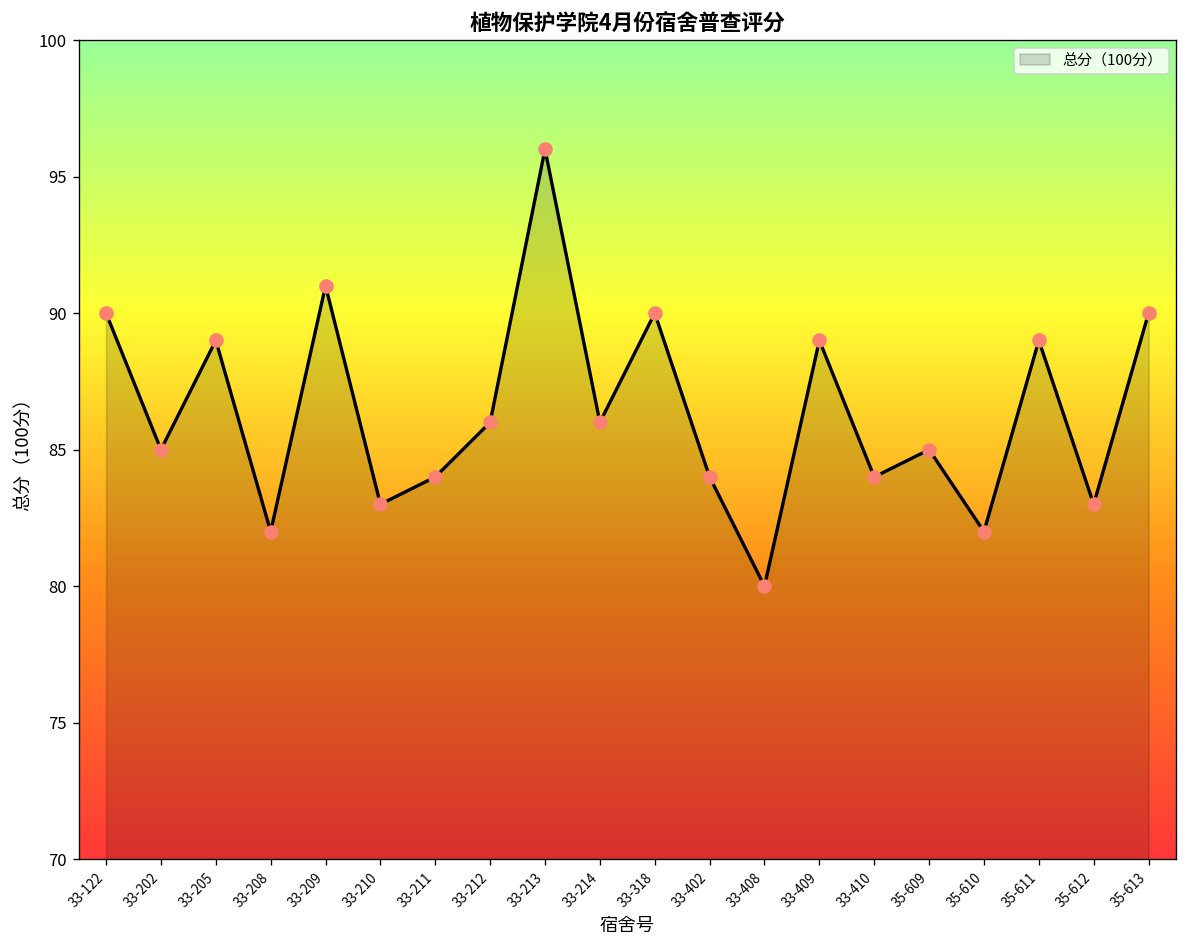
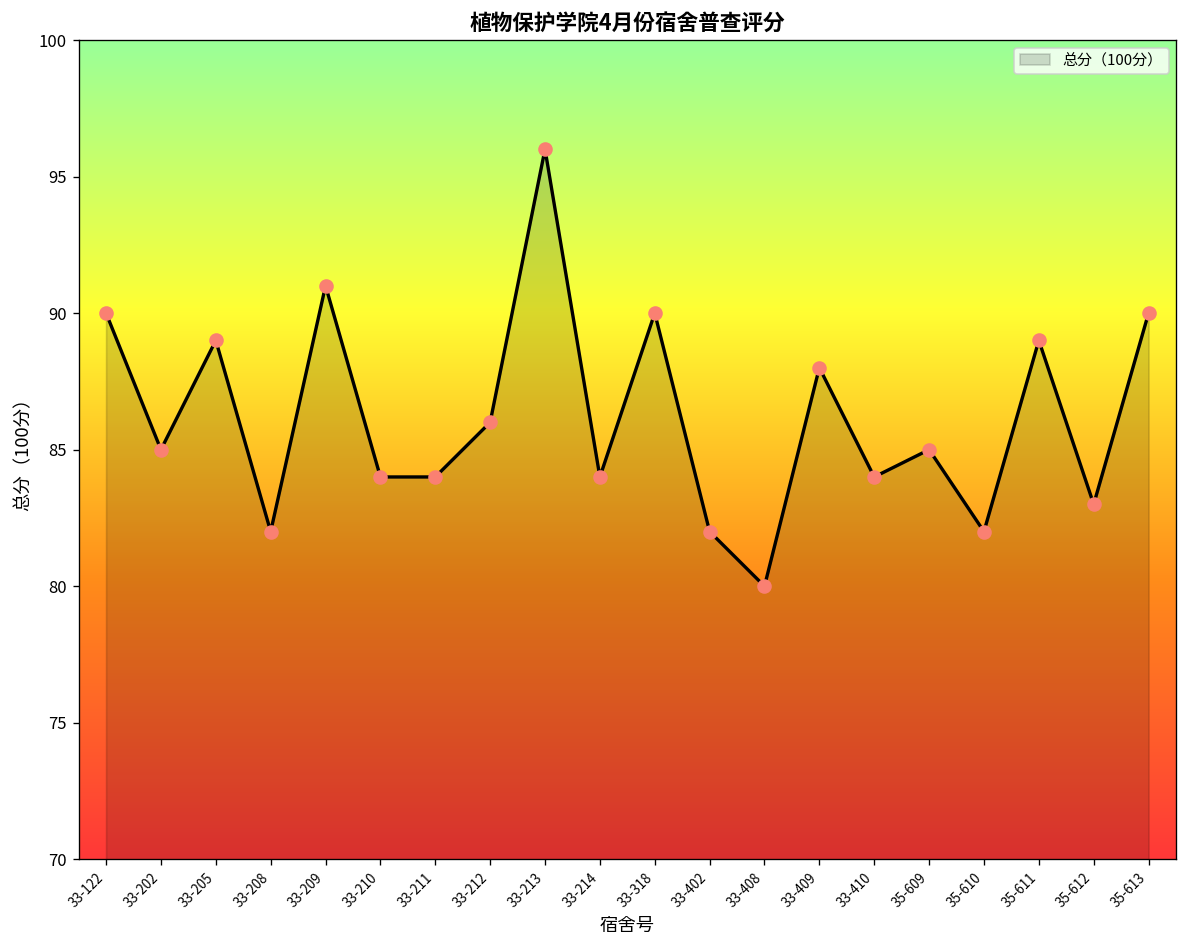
33-210: 83 -> 84
33-214: 86 -> 84
33-402: 84 -> 82
33-409: 89 -> 88
